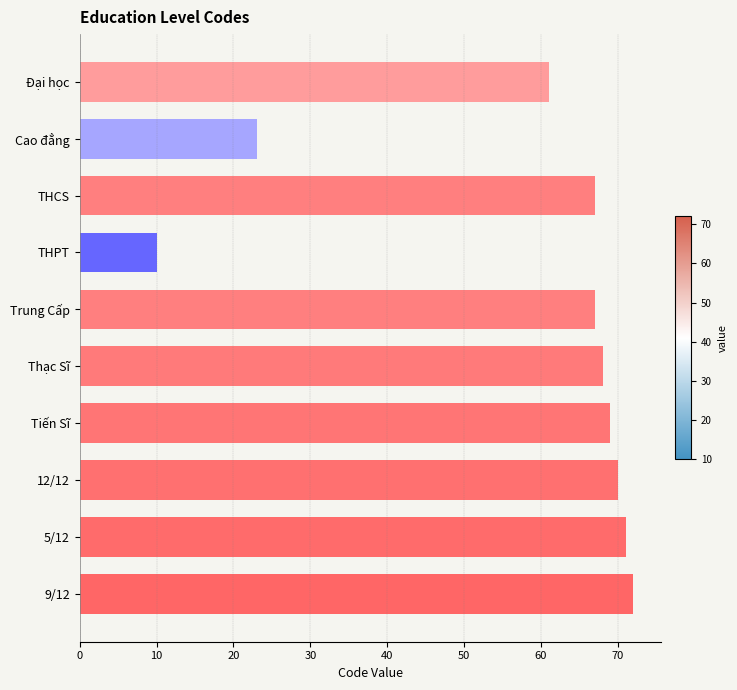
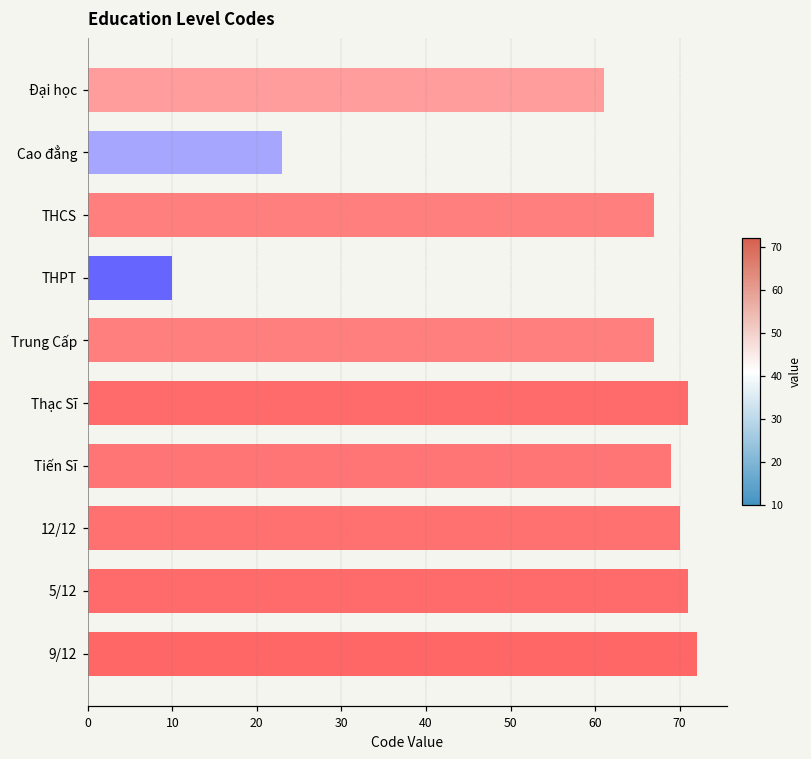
Thạc Sĩ: 68 -> 71
